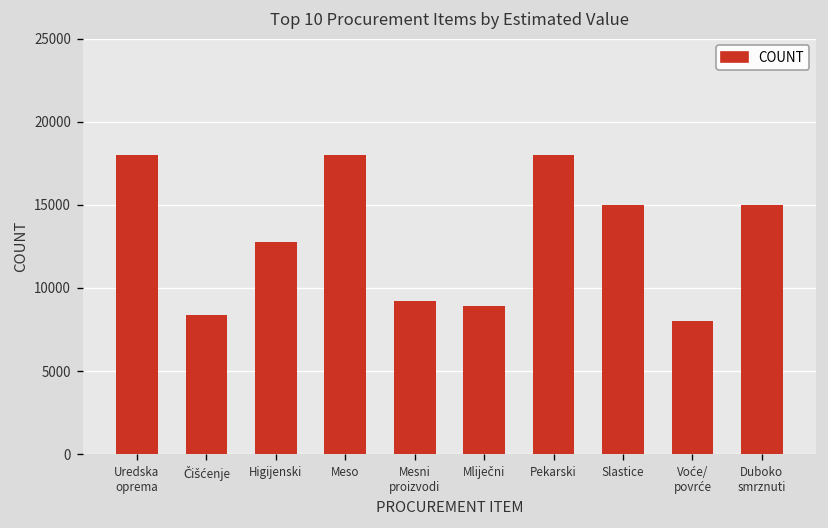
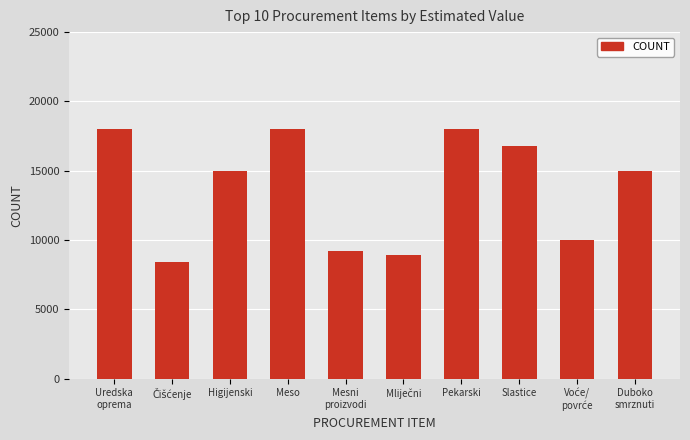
Higijenski: 12700 -> 15000
Slastice: 15000 -> 16800
Voće/ povrće: 8000 -> 10000
